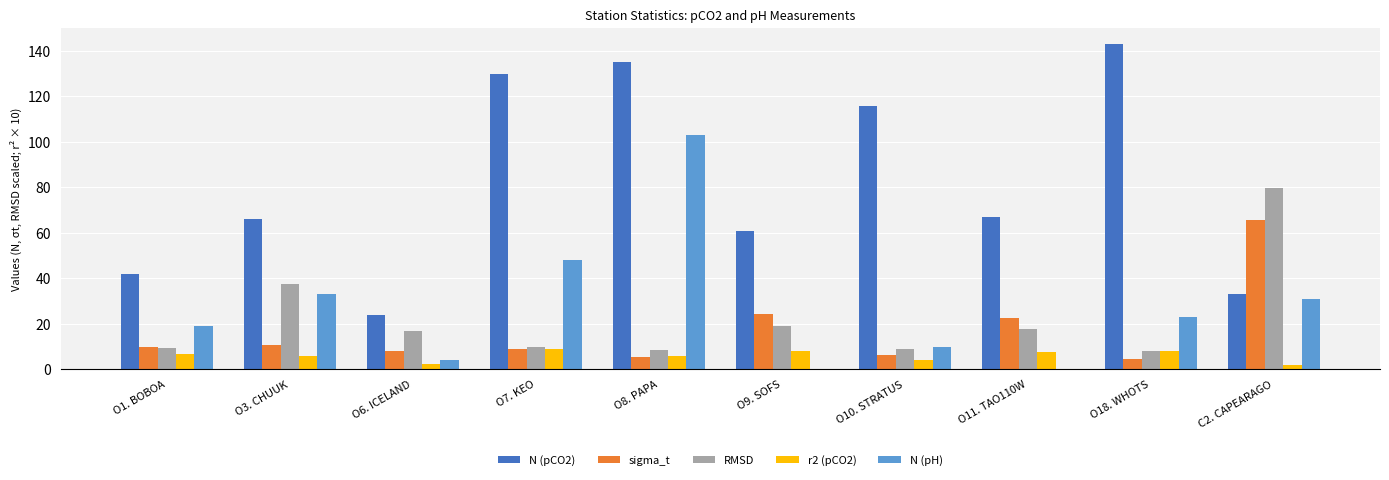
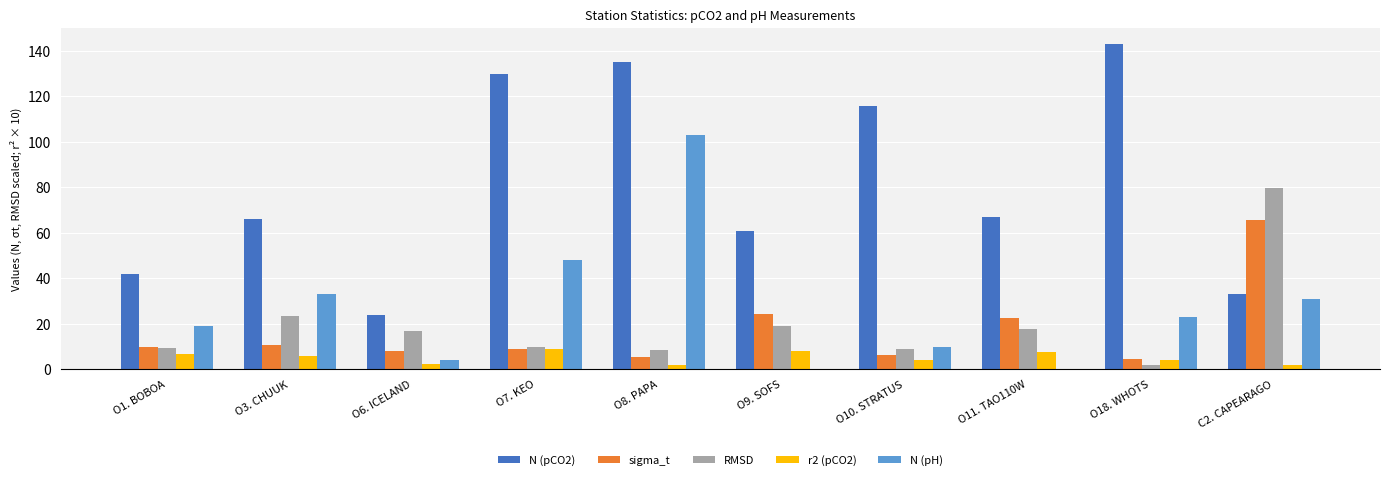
RMSD, O3. CHUUK: 38 -> 24
r2 (pCO2), O8. PAPA: 6 -> 2
RMSD, O18. WHOTS: 8 -> 2
r2 (pCO2), O18. WHOTS: 8 -> 4
